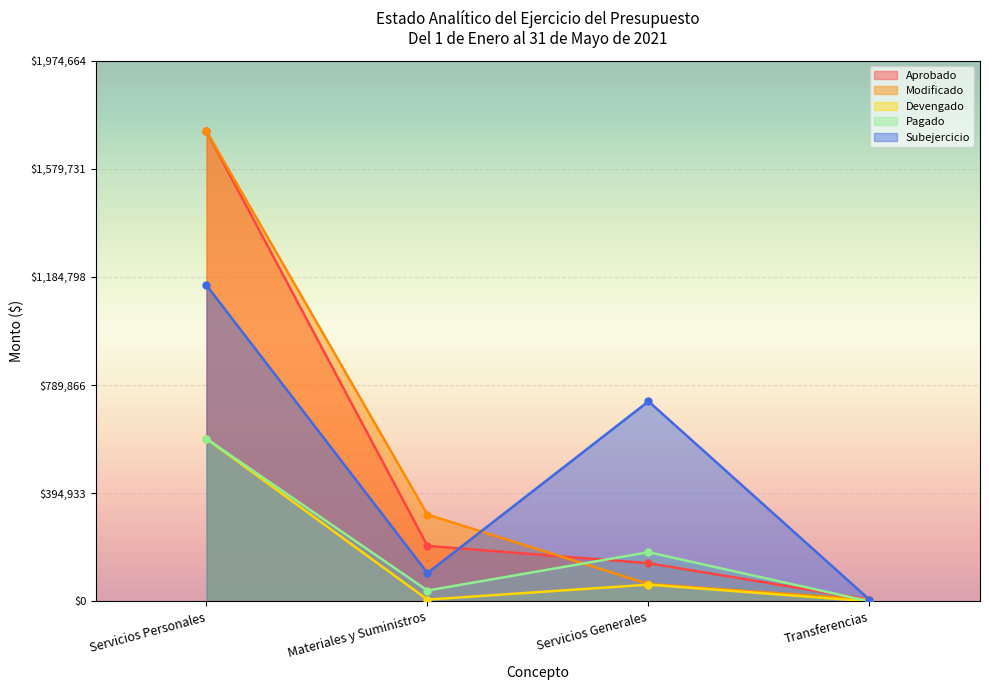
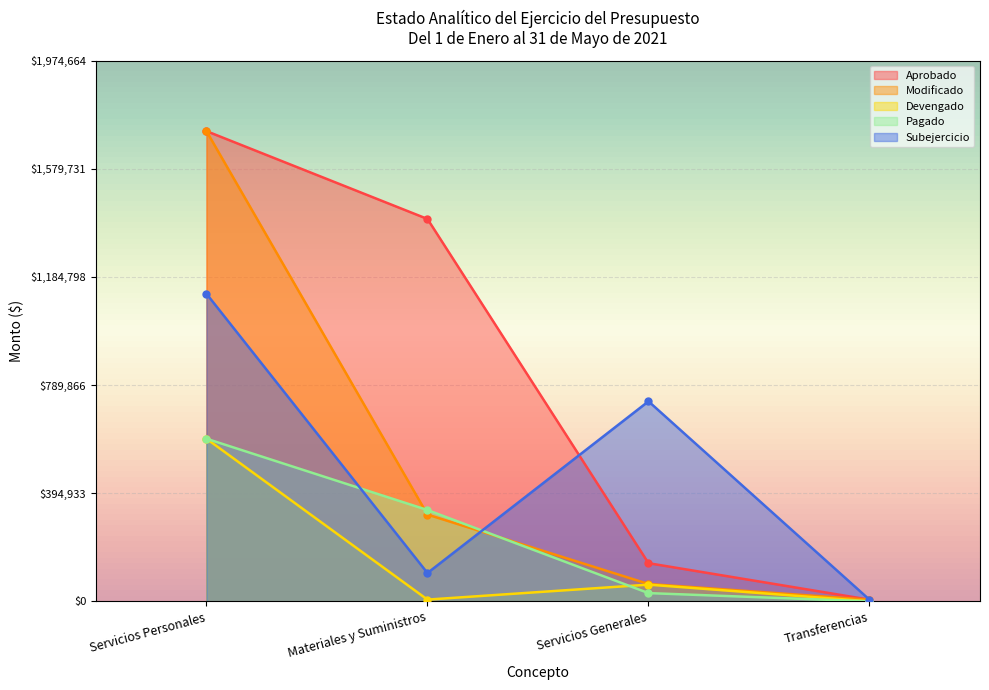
Subejercicio, Servicios Personales: $1,150,000 -> $1,120,000
Aprobado, Materiales y Suministros: $200,000 -> $1,400,000
Pagado, Materiales y Suministros: $40,000 -> $330,000
Pagado, Servicios Generales: $180,000 -> $30,000
